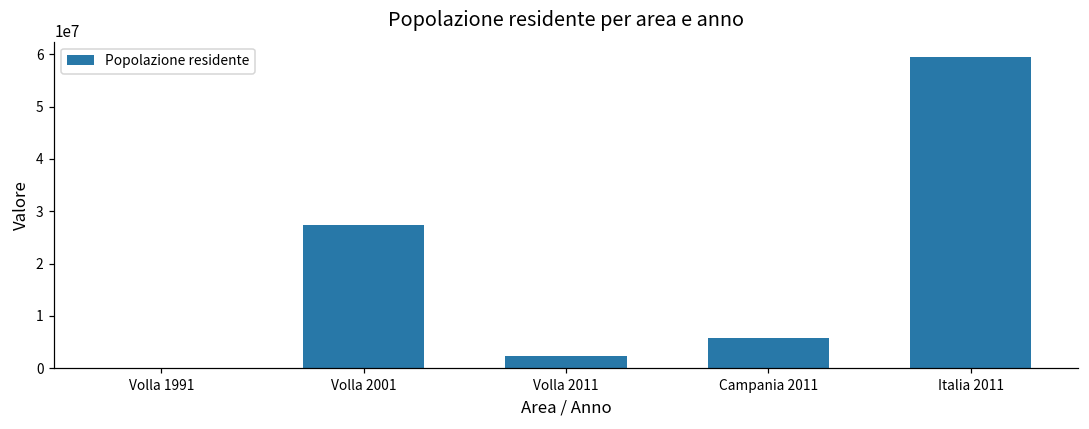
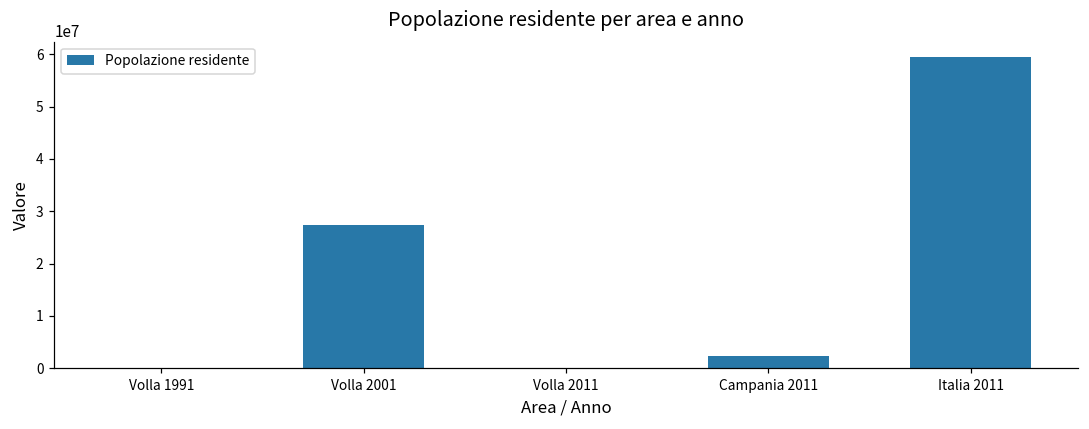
Volla 2011: 2000000 -> 0
Campania 2011: 6000000 -> 2000000
